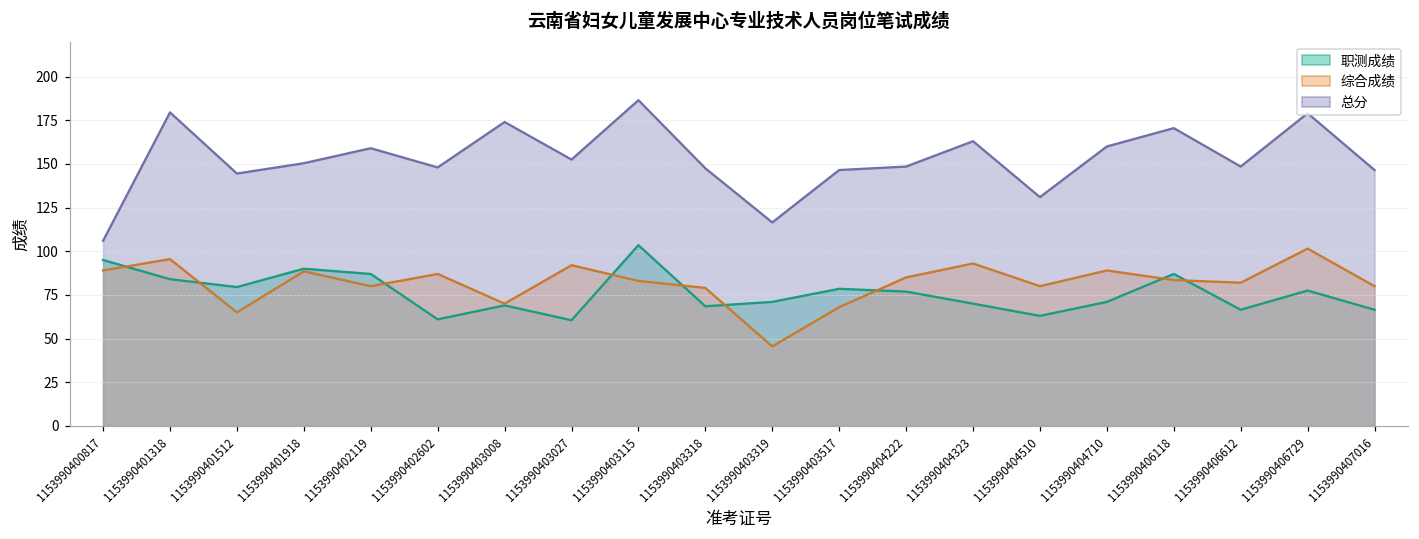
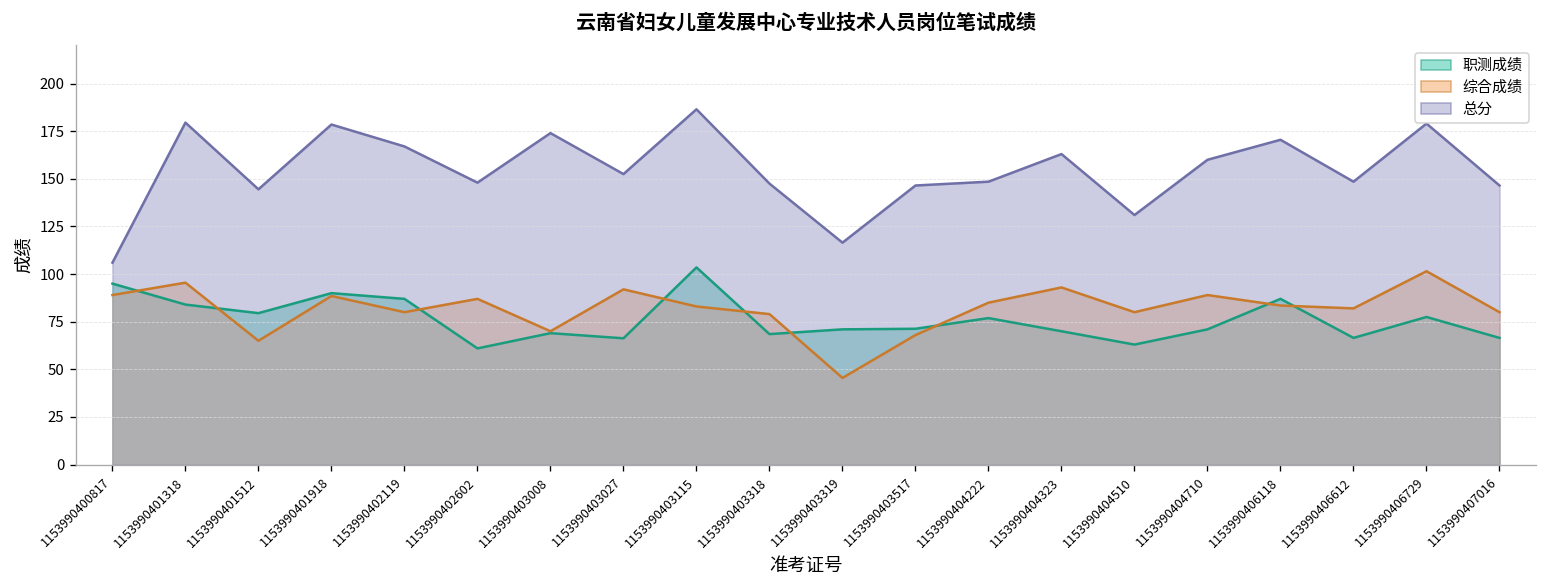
总分, 1153990401918: 150 -> 179
总分, 1153990402119: 159 -> 167
职测成绩, 1153990403027: 61 -> 66
职测成绩, 1153990403517: 79 -> 71
